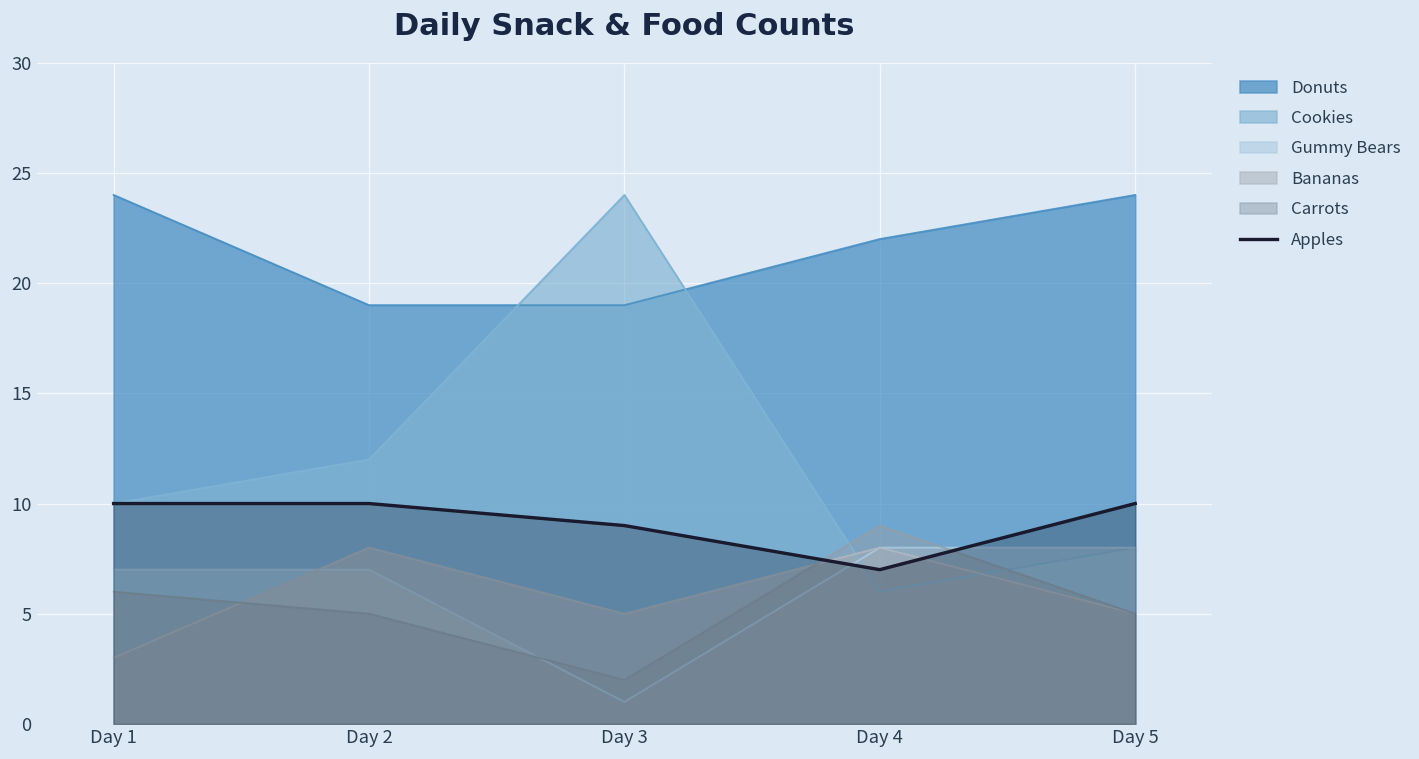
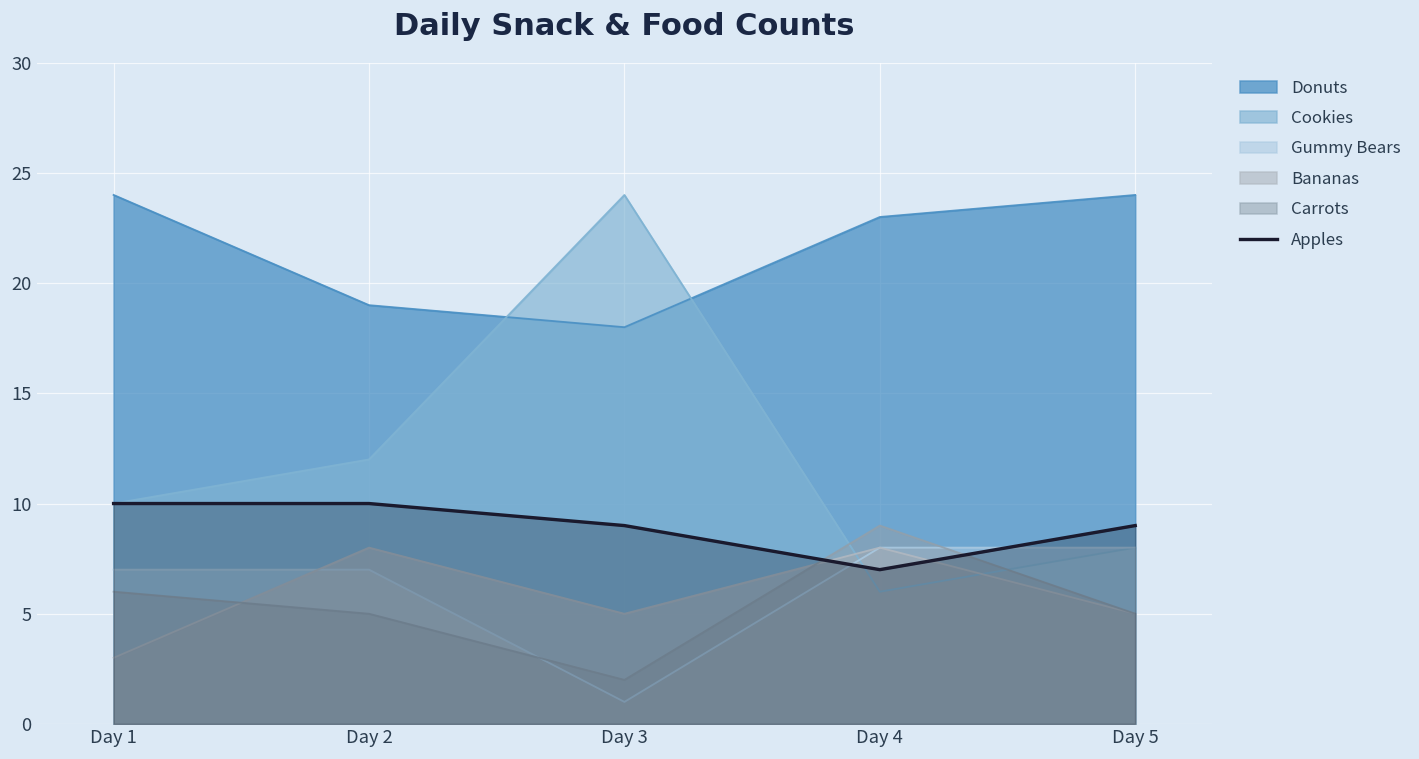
Donuts, Day 3: 19 -> 18
Donuts, Day 4: 22 -> 23
Apples, Day 5: 10 -> 9
